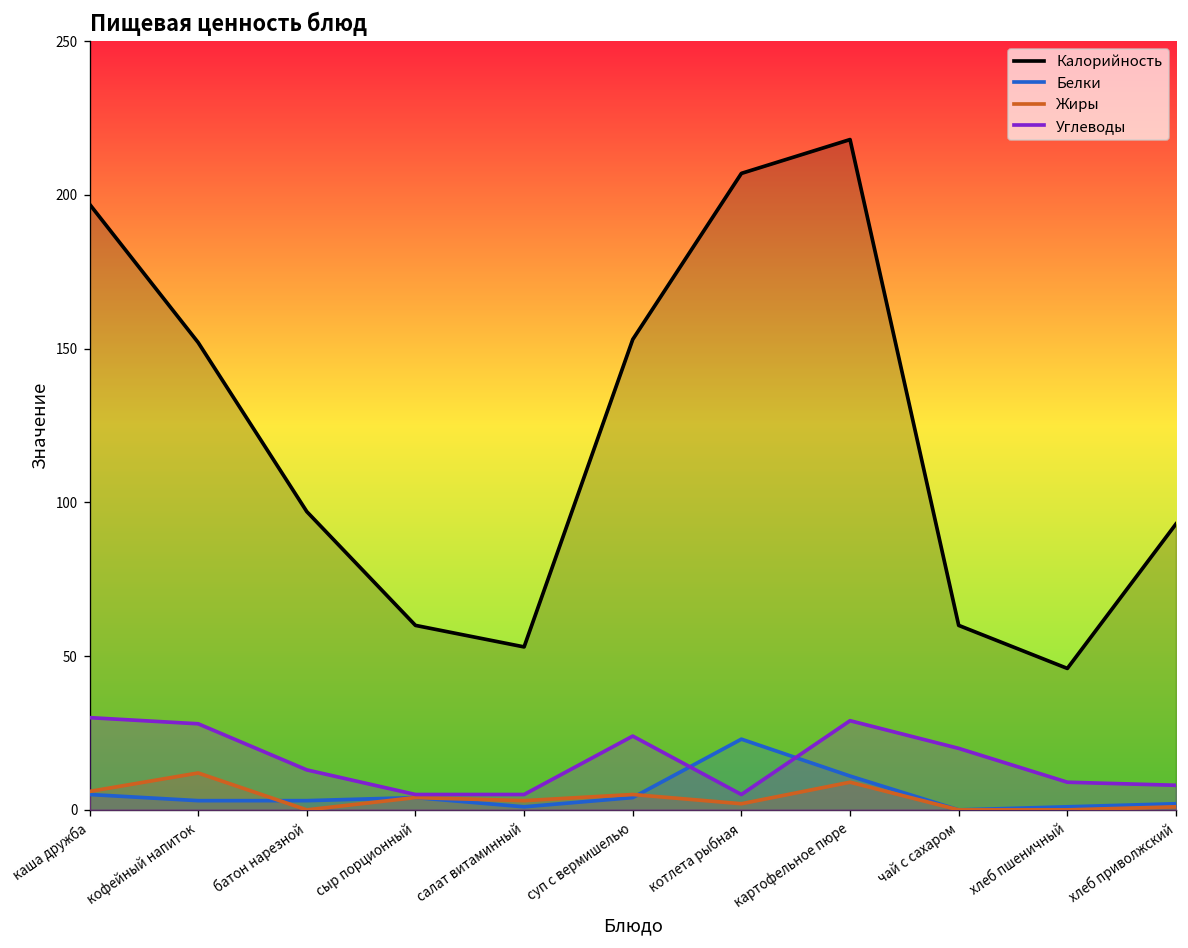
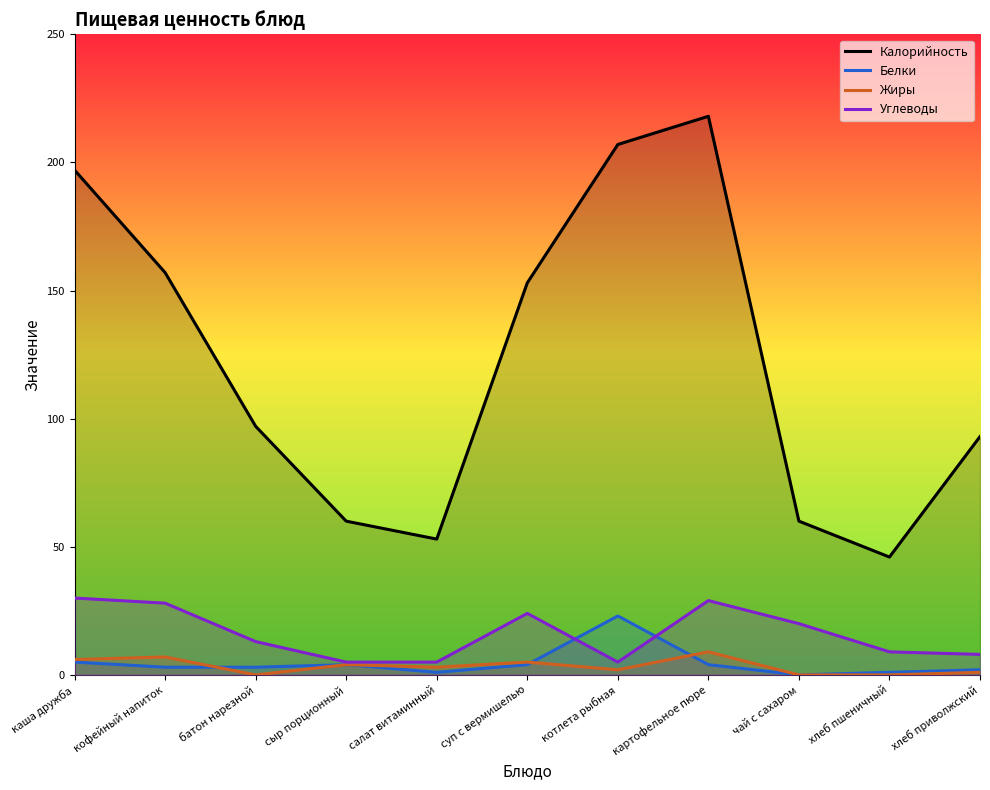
Калорийность, кофейный напиток: 152 -> 157
Жиры, кофейный напиток: 12 -> 7
Белки, картофельное пюре: 11 -> 4
